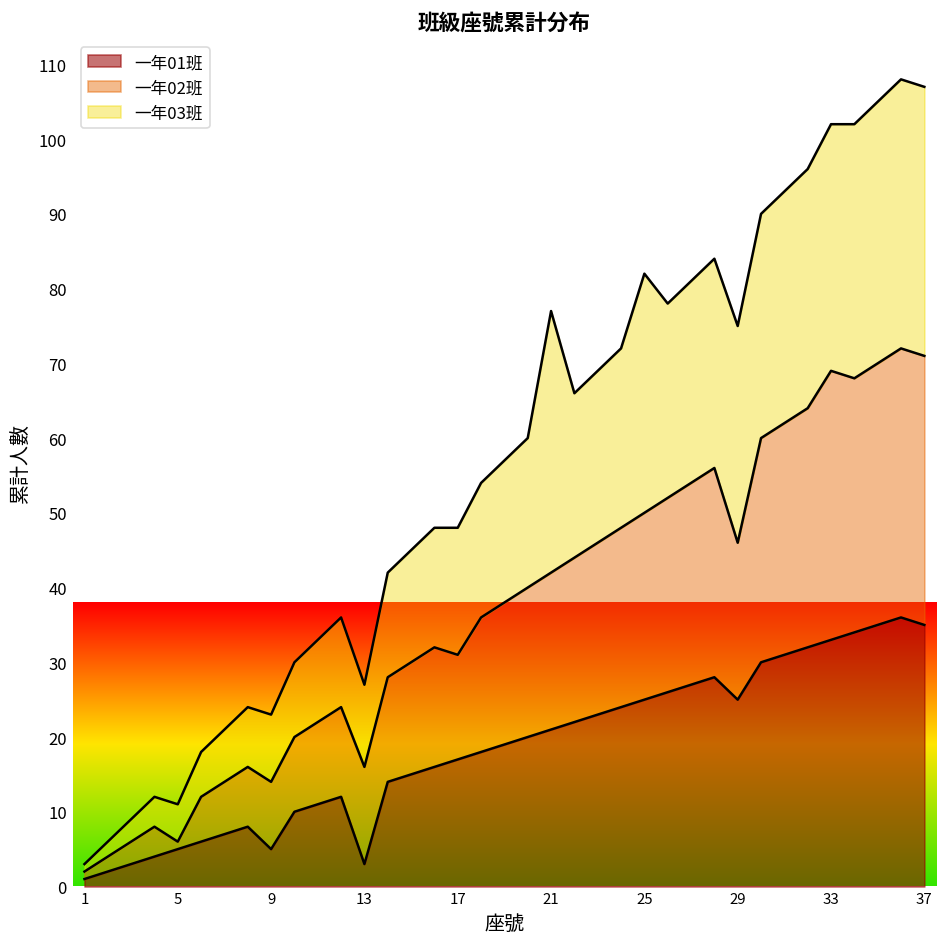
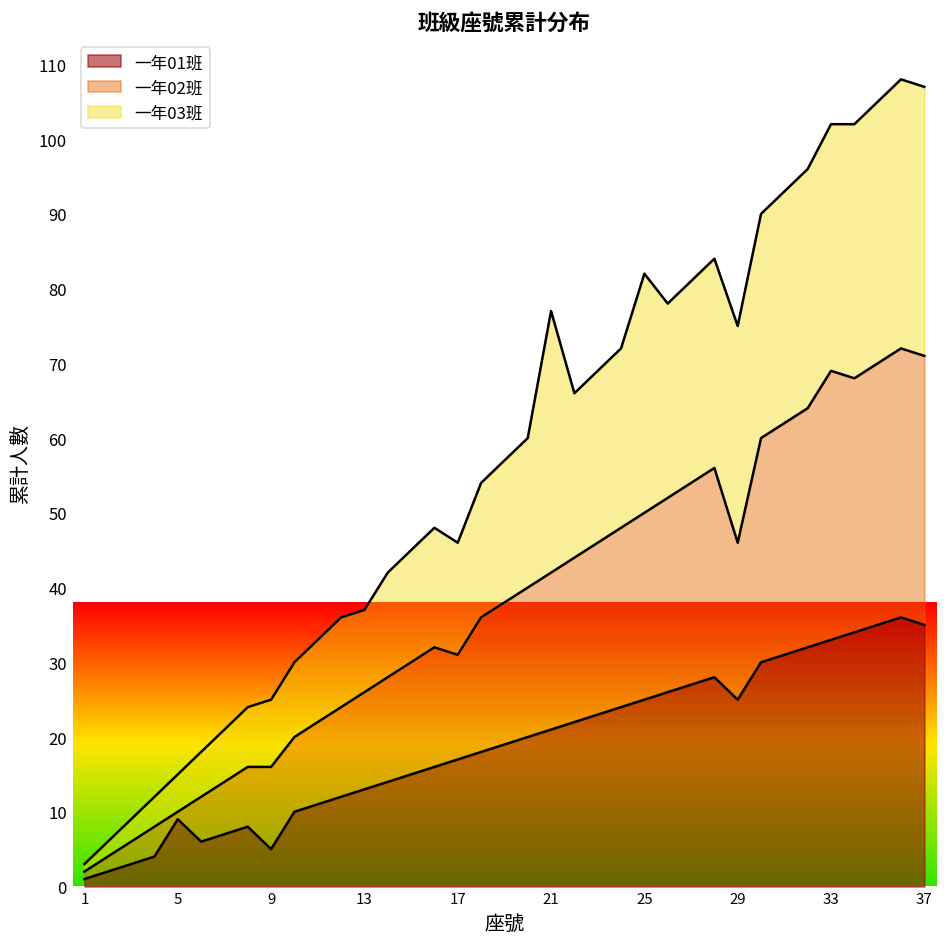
一年01班, 5: 5 -> 9
一年02班, 9: 9 -> 11
一年01班, 13: 3 -> 13
一年03班, 17: 17 -> 15
